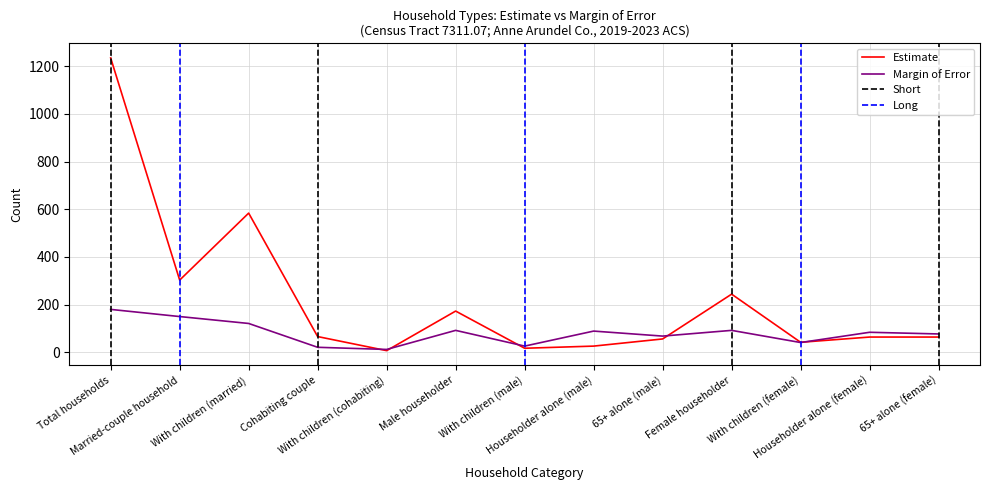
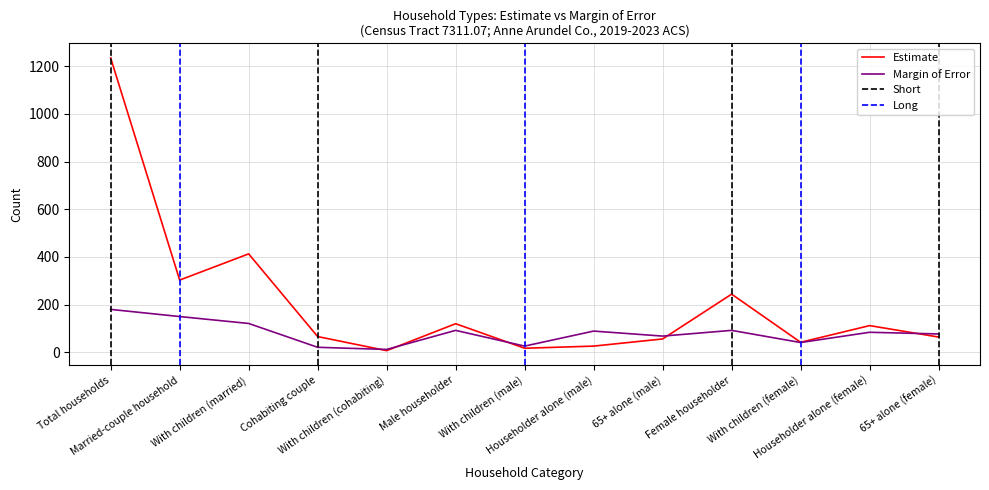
Estimate, With children (married): 580 -> 410
Estimate, Male householder: 170 -> 120
Estimate, Householder alone (female): 60 -> 110
